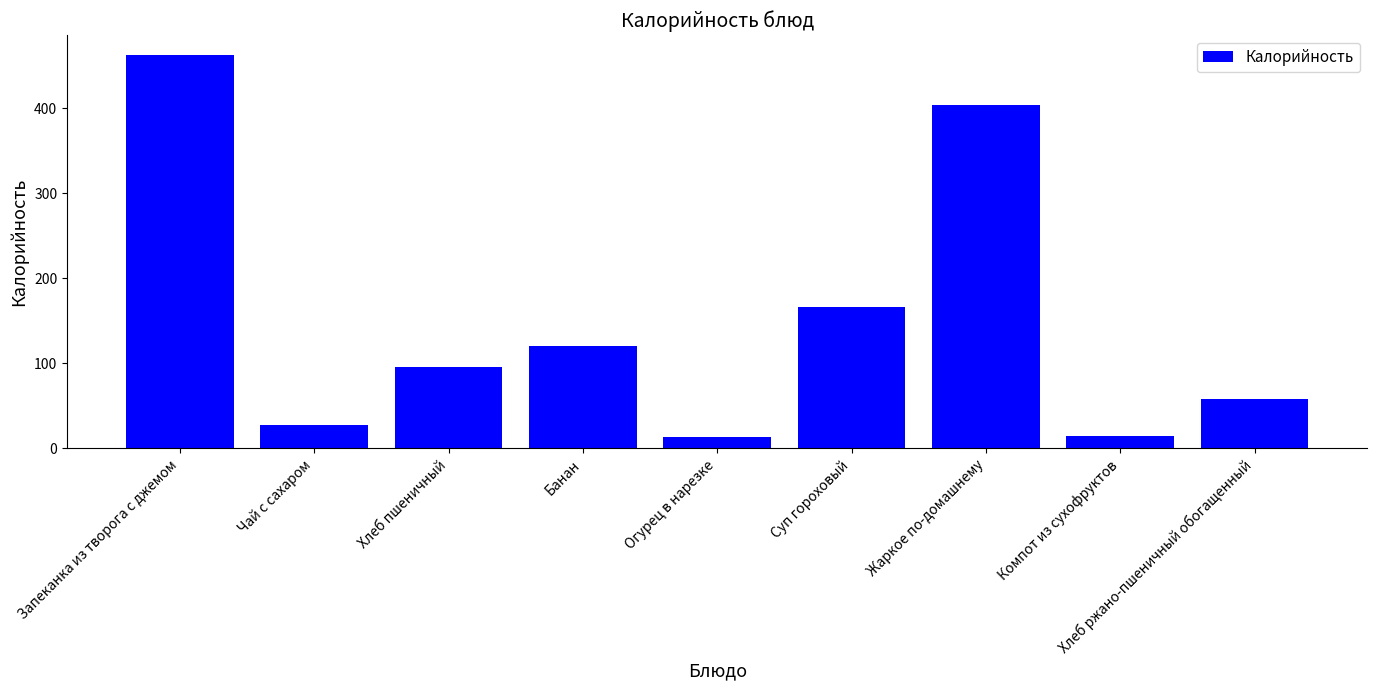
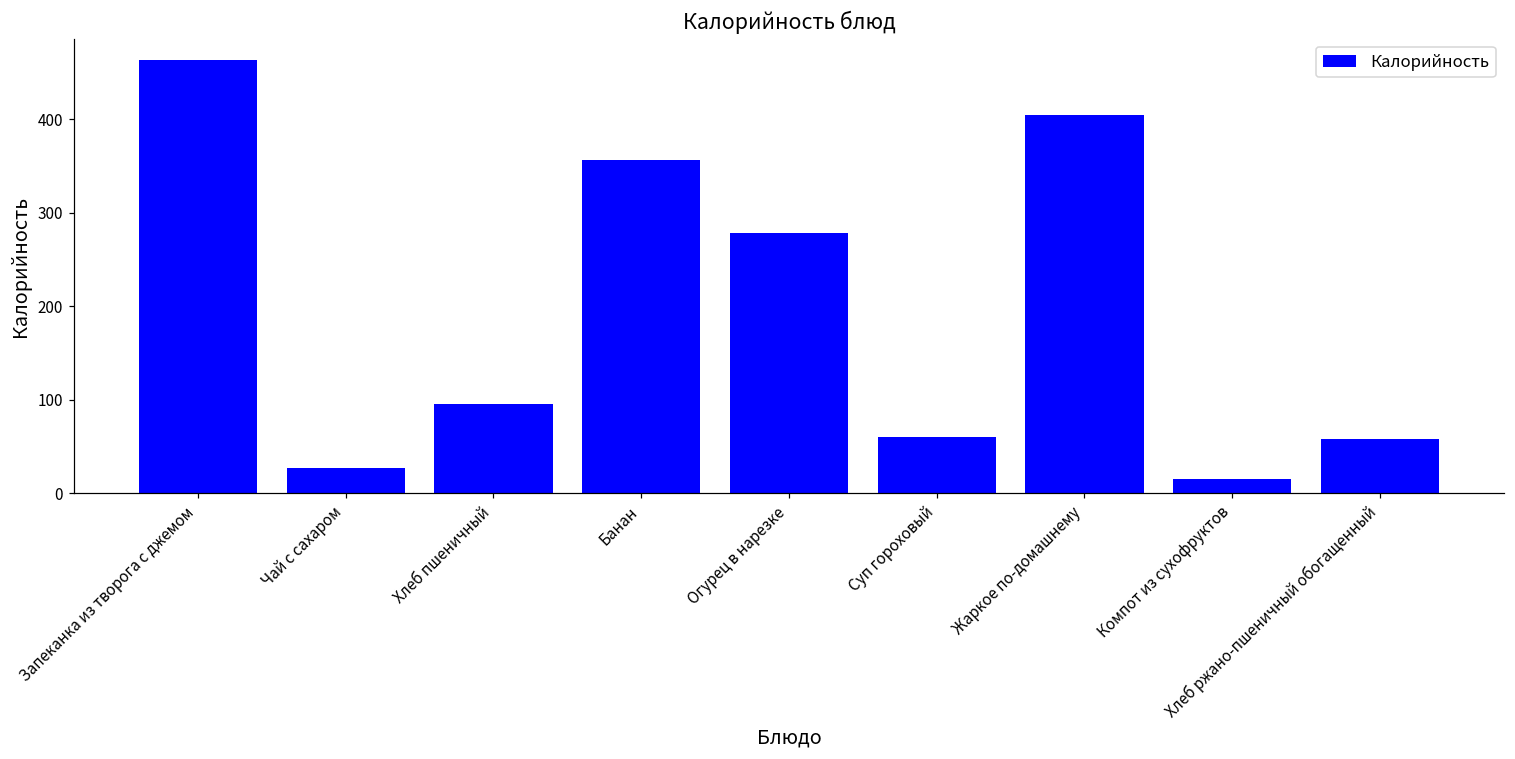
Банан: 120 -> 360
Огурец в нарезке: 10 -> 280
Суп гороховый: 170 -> 60
